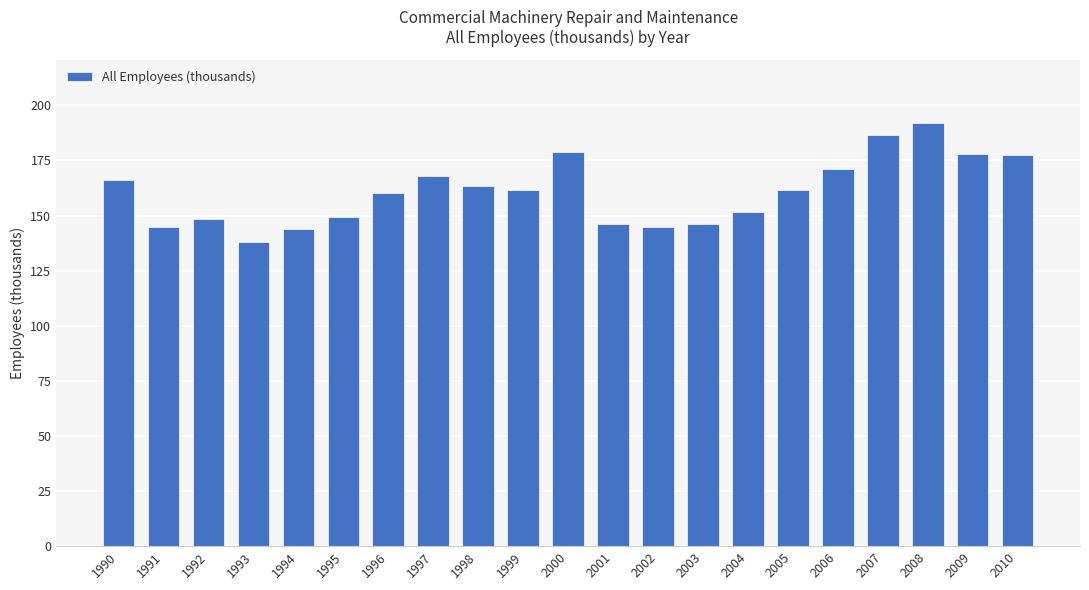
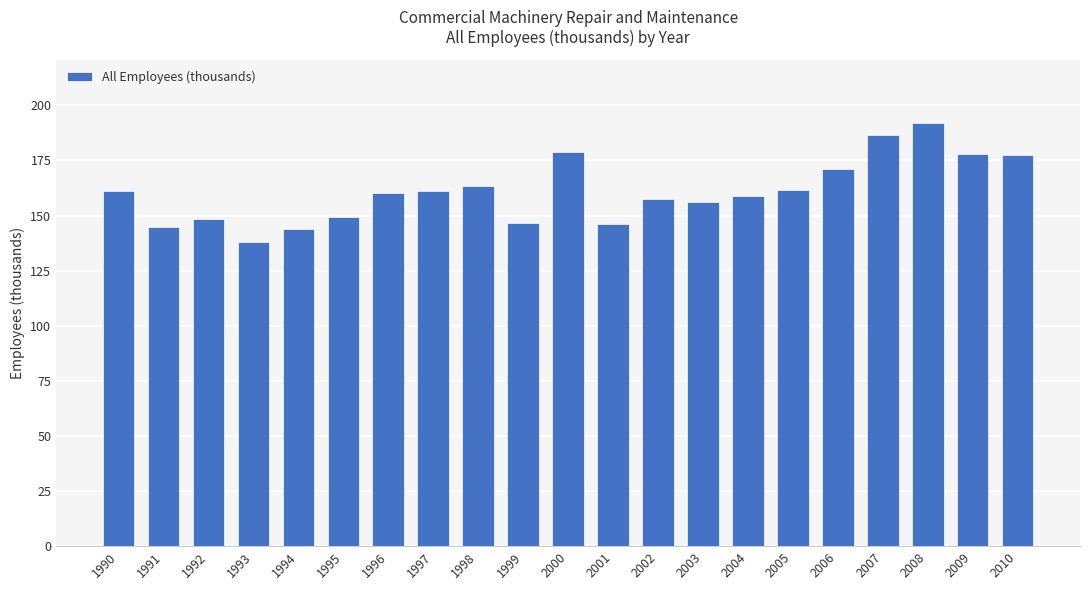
1990: 166 -> 161
1997: 168 -> 161
1999: 162 -> 147
2002: 145 -> 157
2003: 146 -> 156
2004: 152 -> 159
